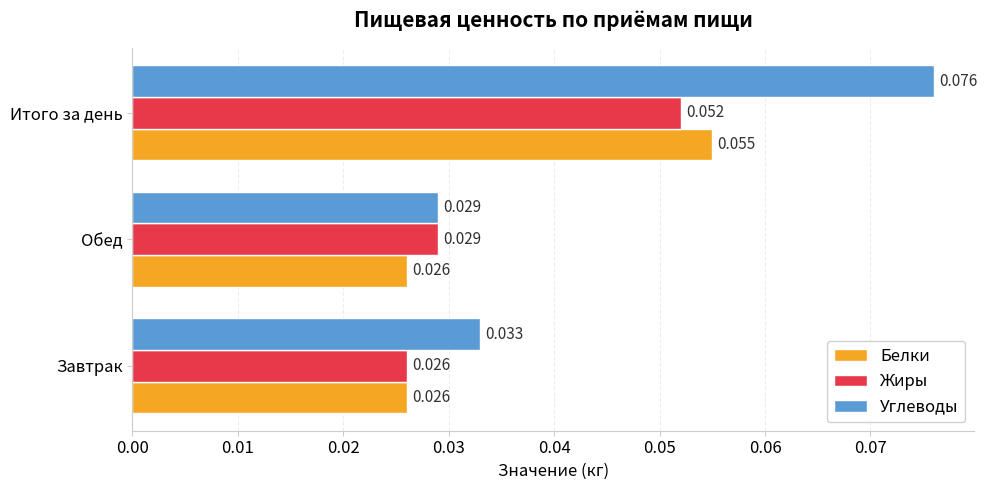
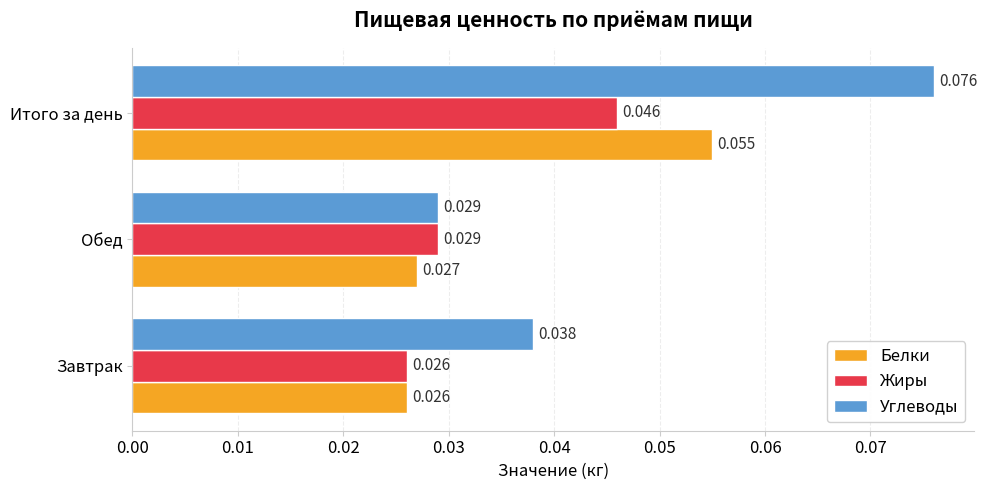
Жиры, Итого за день: 0.052 -> 0.046
Белки, Обед: 0.026 -> 0.027
Углеводы, Завтрак: 0.033 -> 0.038
